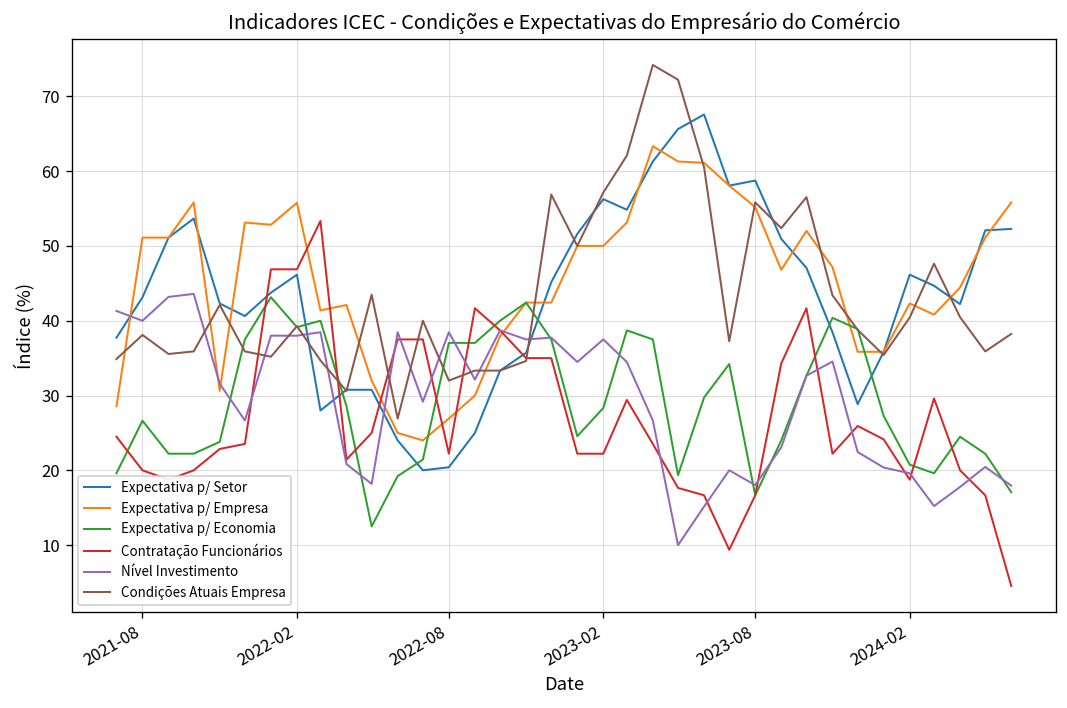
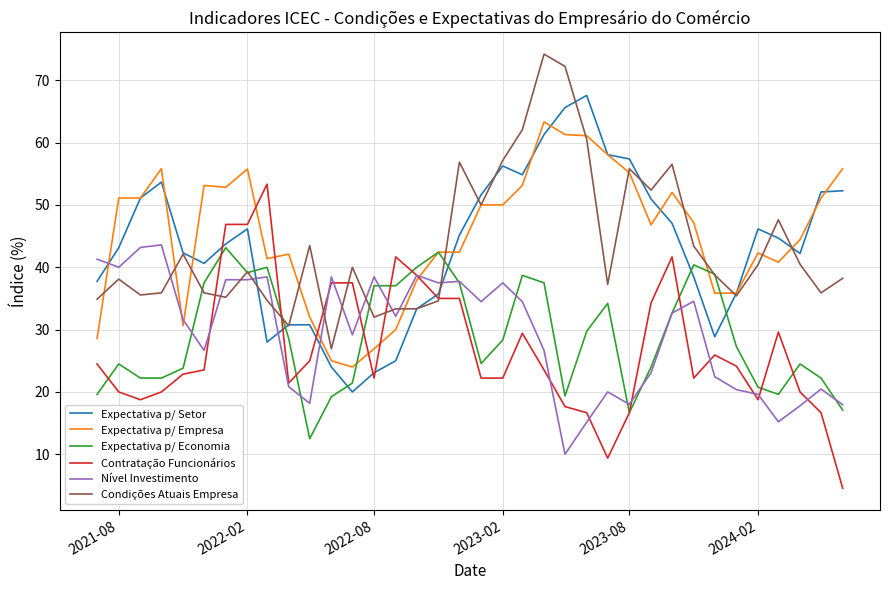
Expectativa p/ Economia, 2021-08: 27 -> 24
Expectativa p/ Setor, 2022-08: 20 -> 23
Expectativa p/ Setor, 2023-08: 59 -> 57
